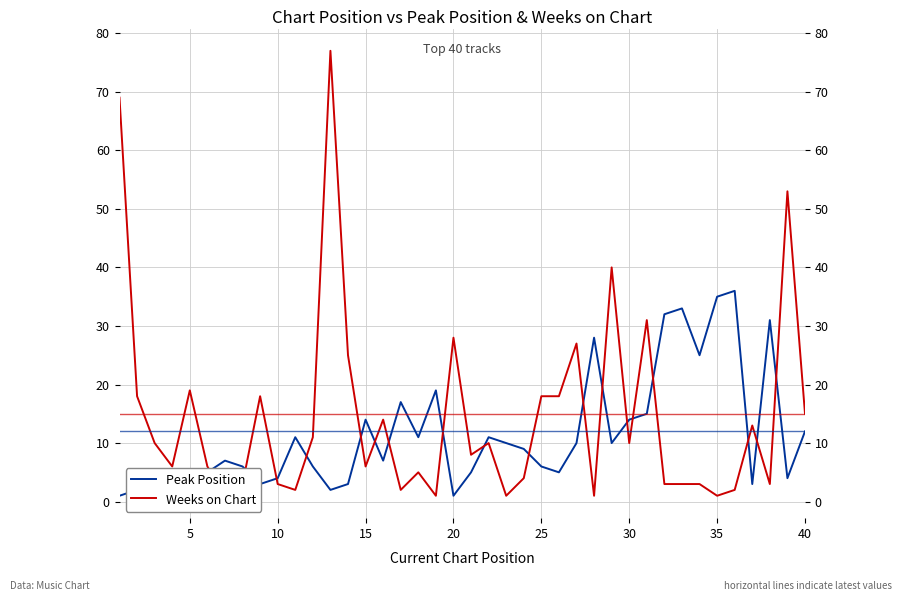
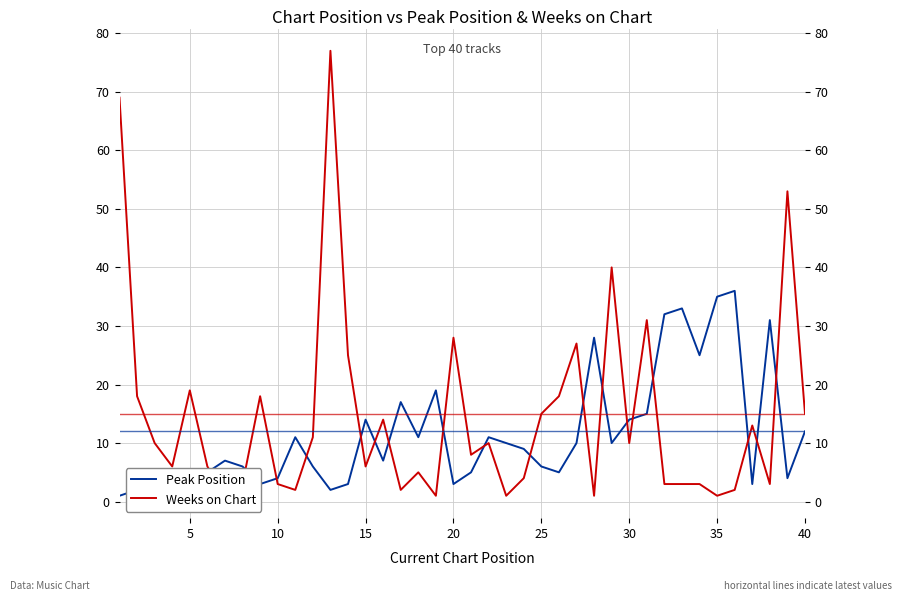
Peak Position, 20: 1 -> 3
Weeks on Chart, 25: 18 -> 15
